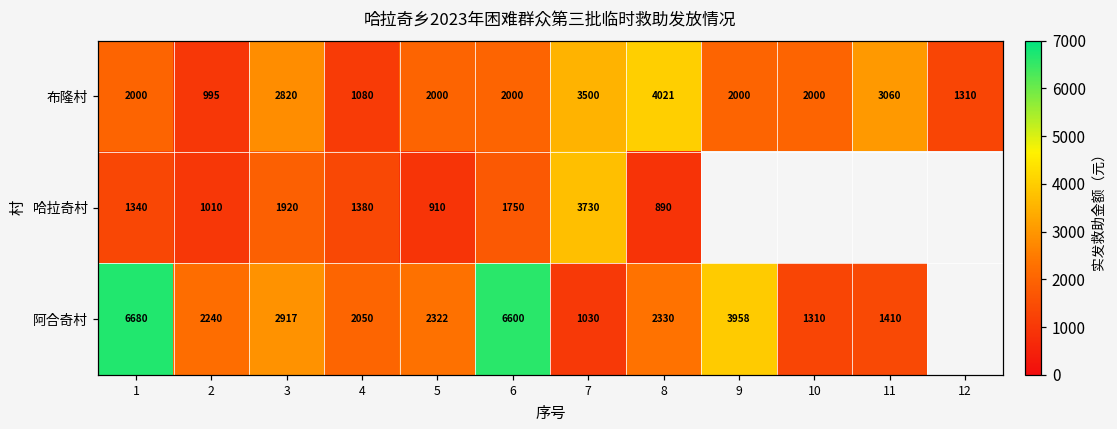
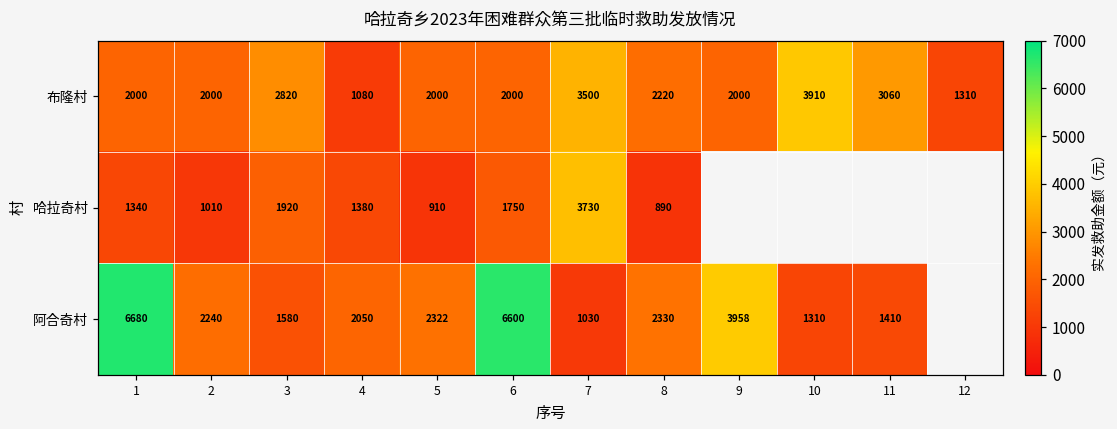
布隆村, 2: 995 -> 2000
布隆村, 8: 4021 -> 2220
布隆村, 10: 2000 -> 3910
阿合奇村, 3: 2917 -> 1580
